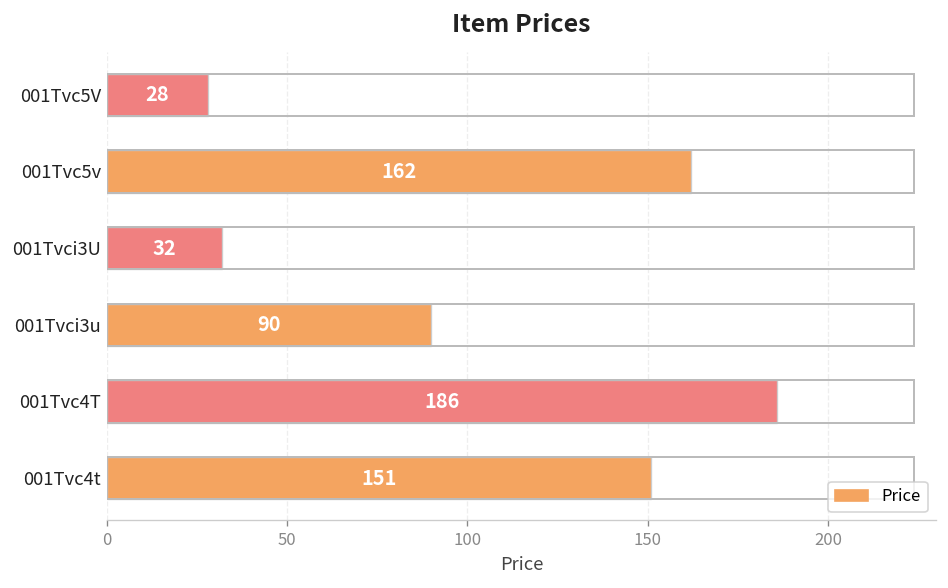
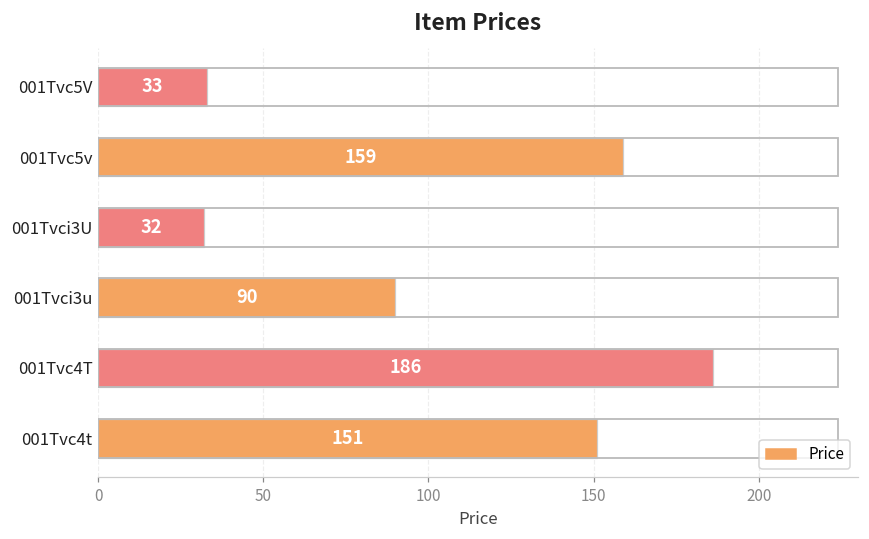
001Tvc5V: 28 -> 33
001Tvc5v: 162 -> 159
